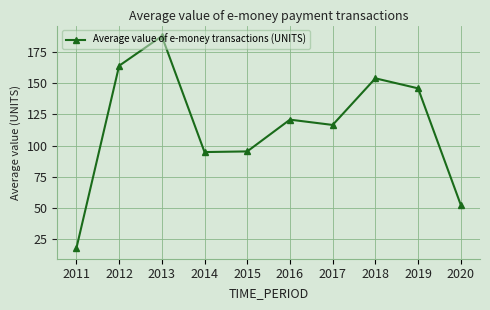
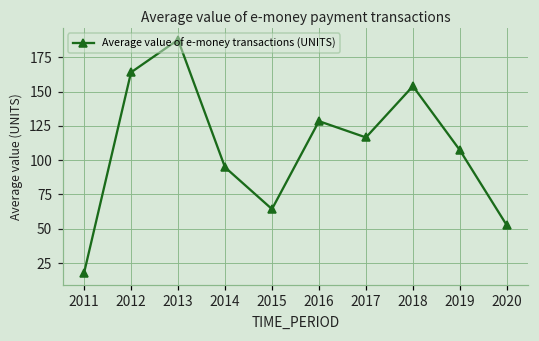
2015: 95 -> 64
2016: 121 -> 128
2019: 146 -> 107
